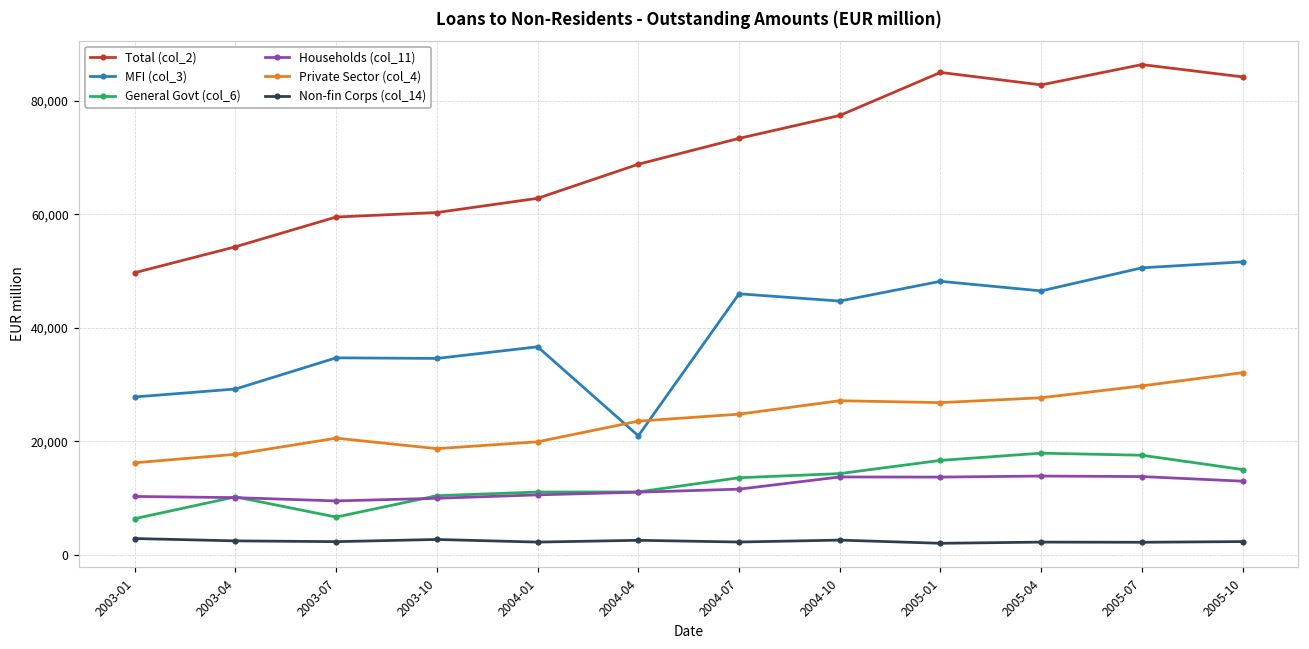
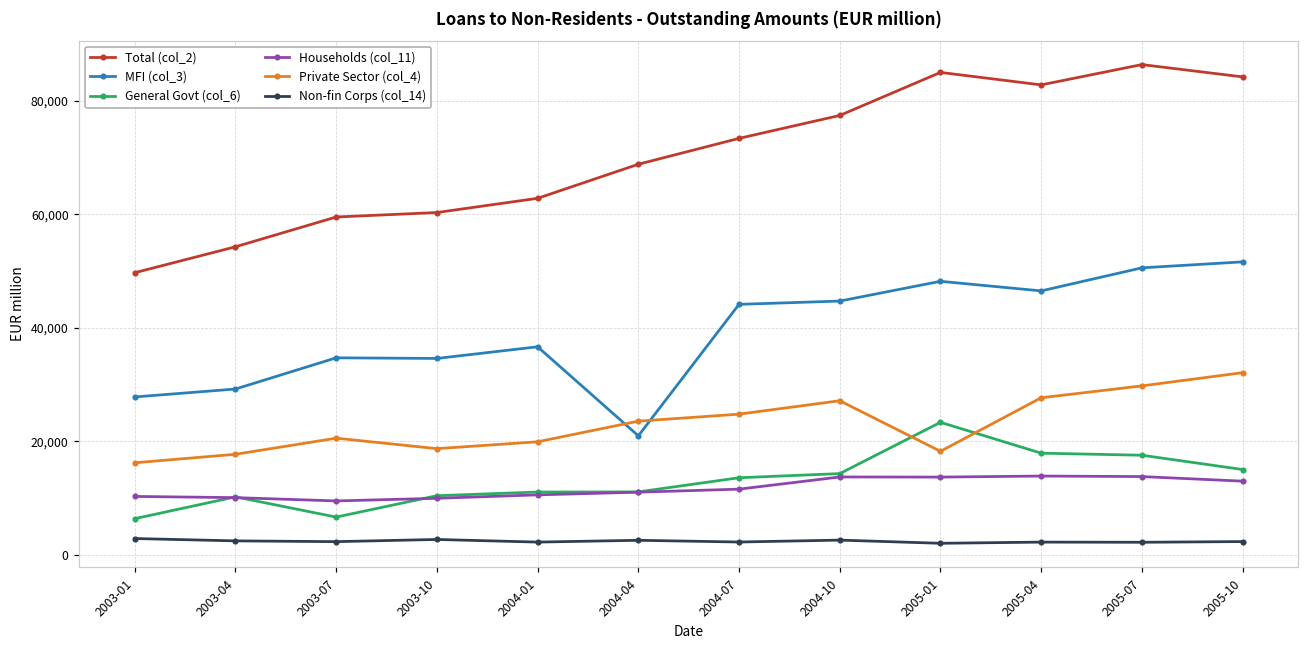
MFI (col_3), 2004-07: 46,000 -> 44,000
General Govt (col_6), 2005-01: 17,000 -> 23,000
Private Sector (col_4), 2005-01: 27,000 -> 18,000
